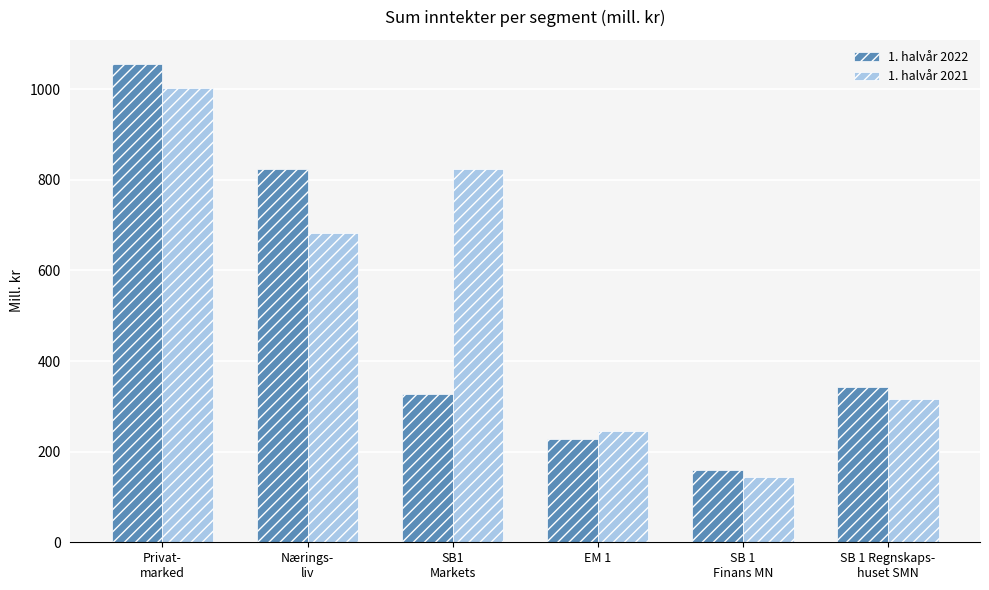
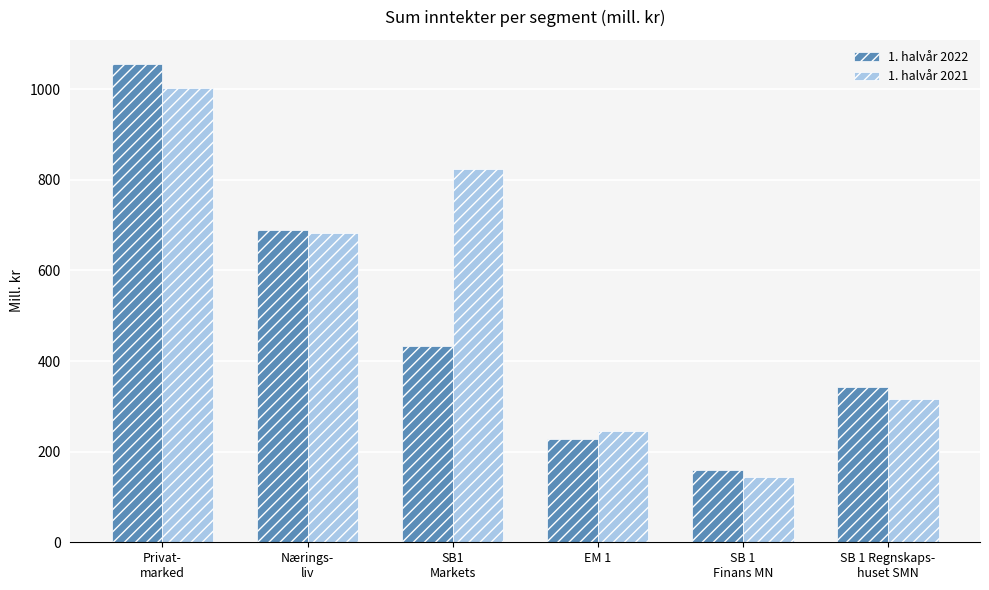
1. halvår 2022, Nærings- liv: 820 -> 690
1. halvår 2022, SB1 Markets: 330 -> 430
